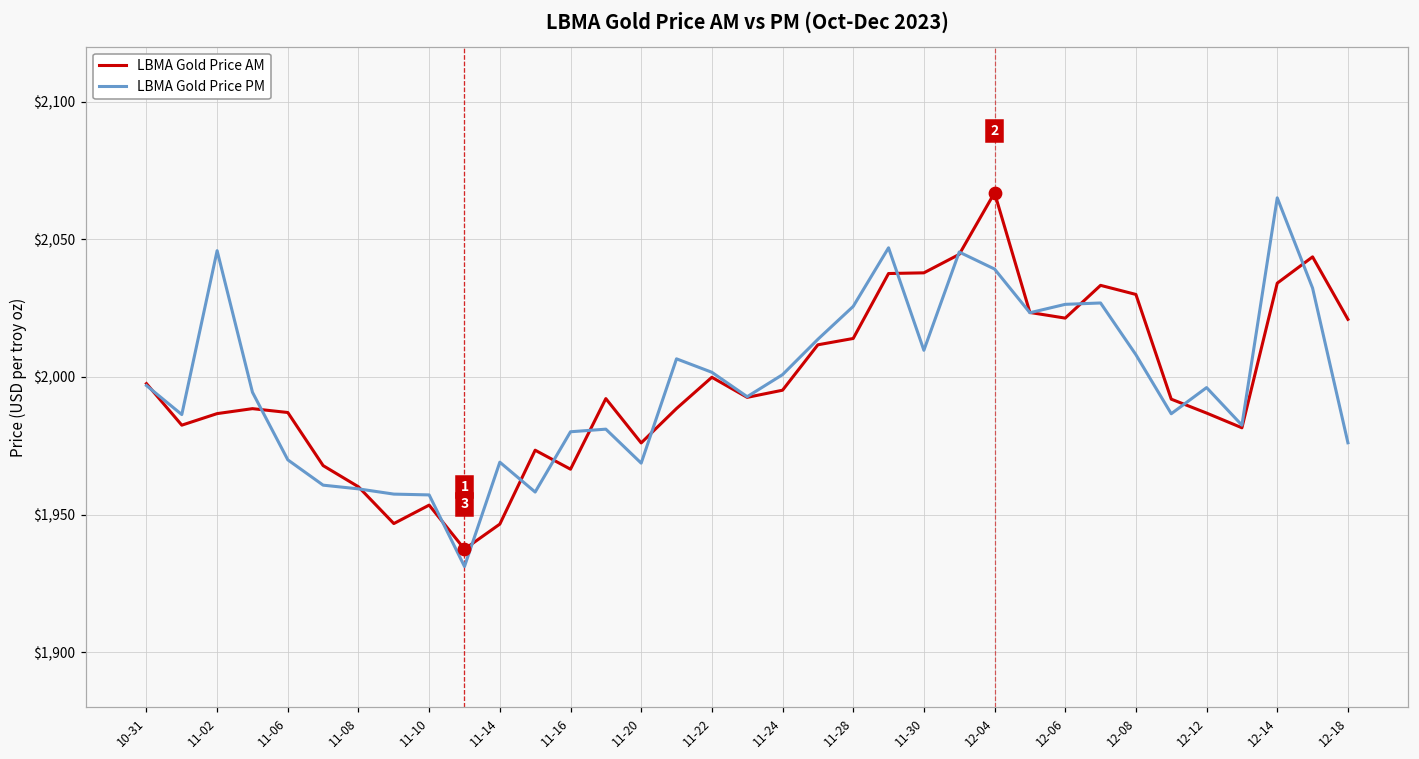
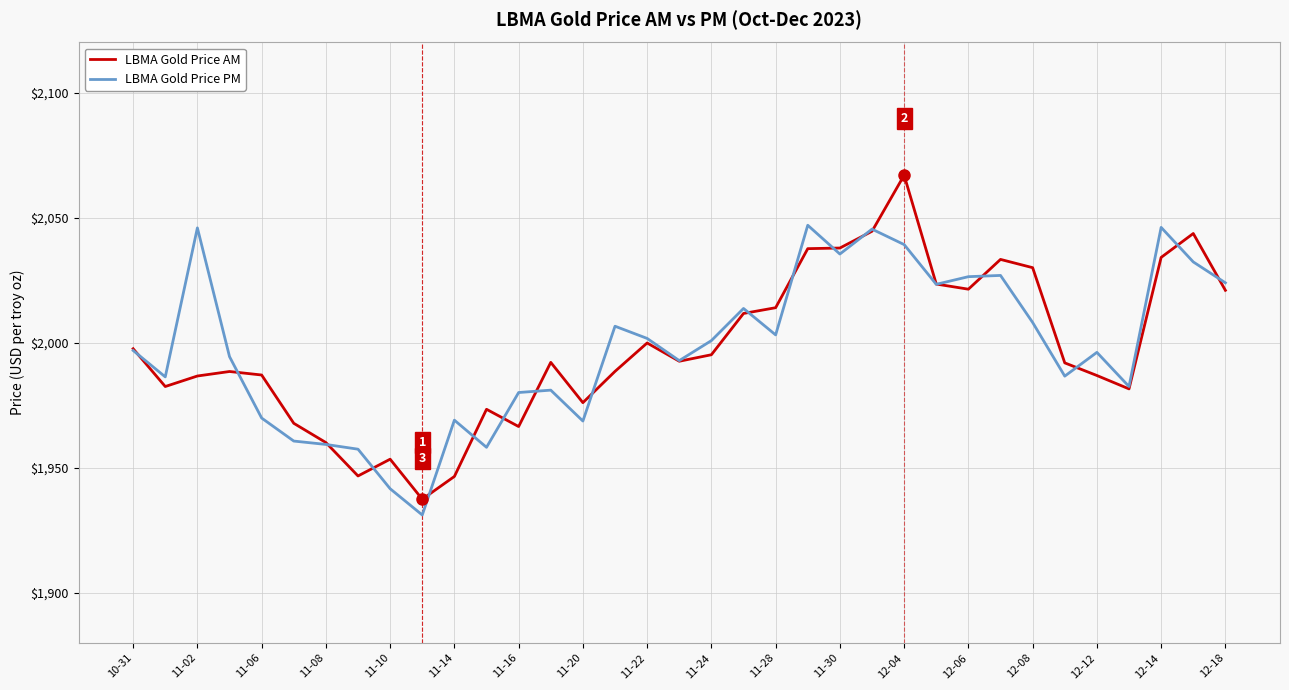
LBMA Gold Price PM, 11-10: $1,957 -> $1,942
LBMA Gold Price PM, 11-28: $2,026 -> $2,003
LBMA Gold Price PM, 11-30: $2,010 -> $2,035
LBMA Gold Price PM, 12-14: $2,065 -> $2,046
LBMA Gold Price PM, 12-18: $1,976 -> $2,024
